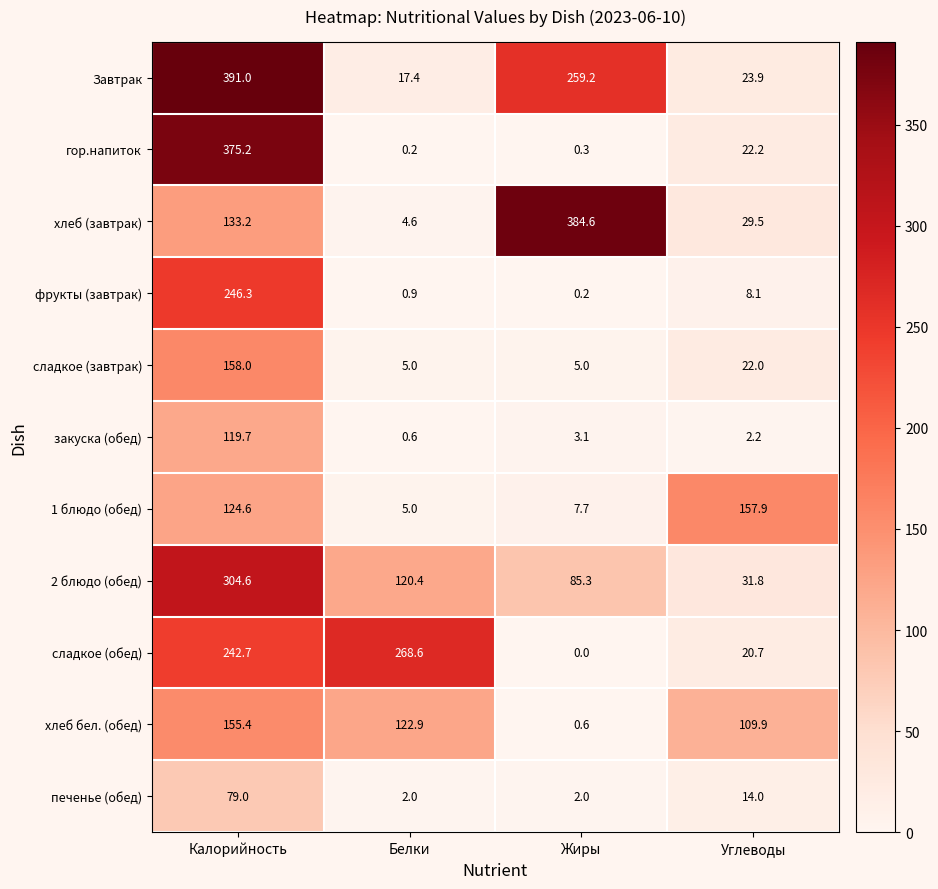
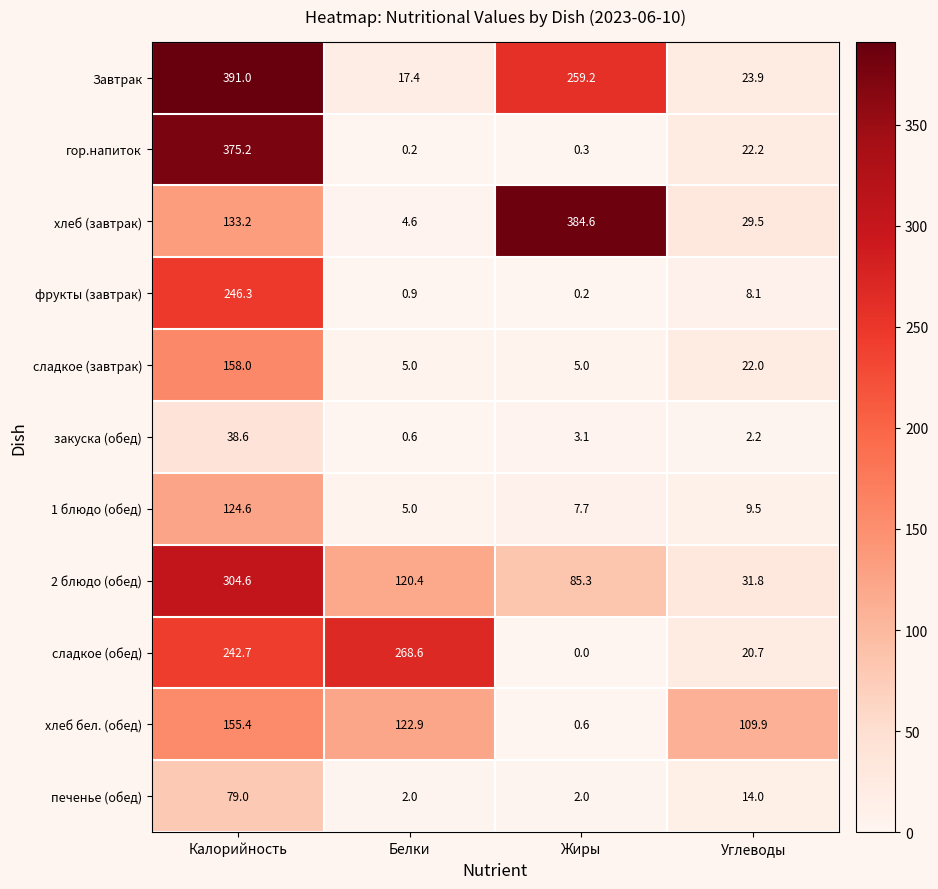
закуска (обед), Калорийность: 119.7 -> 38.6
1 блюдо (обед), Углеводы: 157.9 -> 9.5
